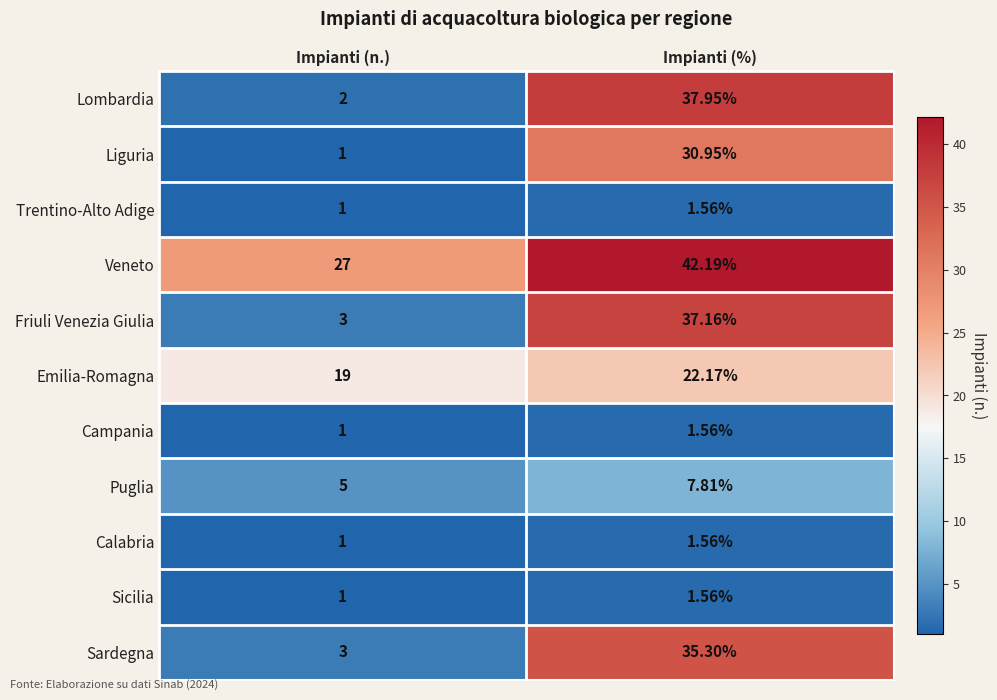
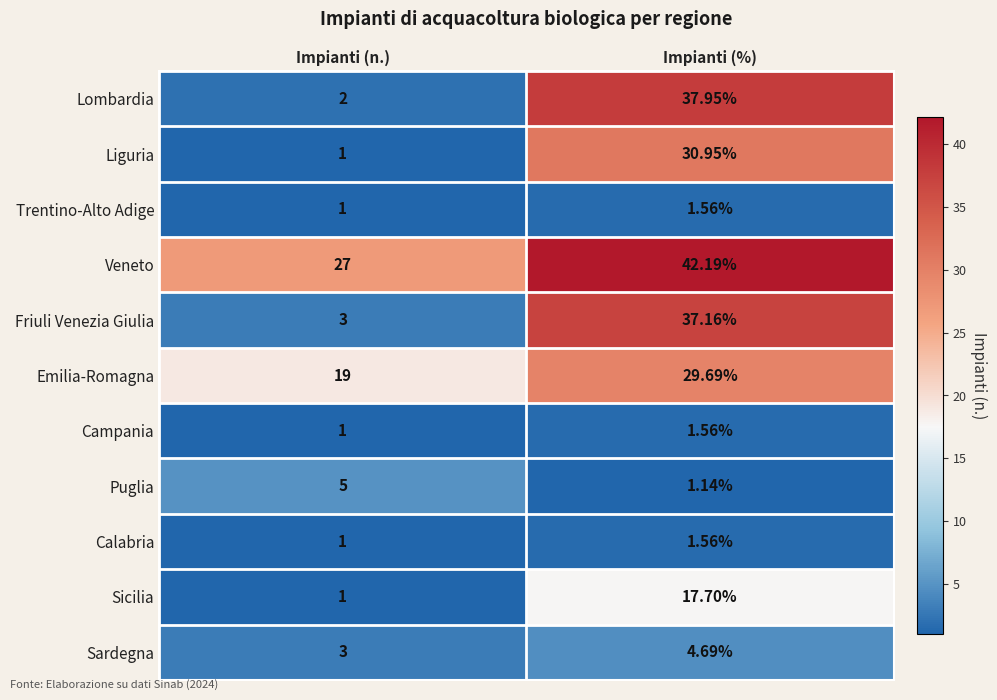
Emilia-Romagna, Impianti (%): 22.17% -> 29.69%
Puglia, Impianti (%): 7.81% -> 1.14%
Sicilia, Impianti (%): 1.56% -> 17.70%
Sardegna, Impianti (%): 35.30% -> 4.69%
